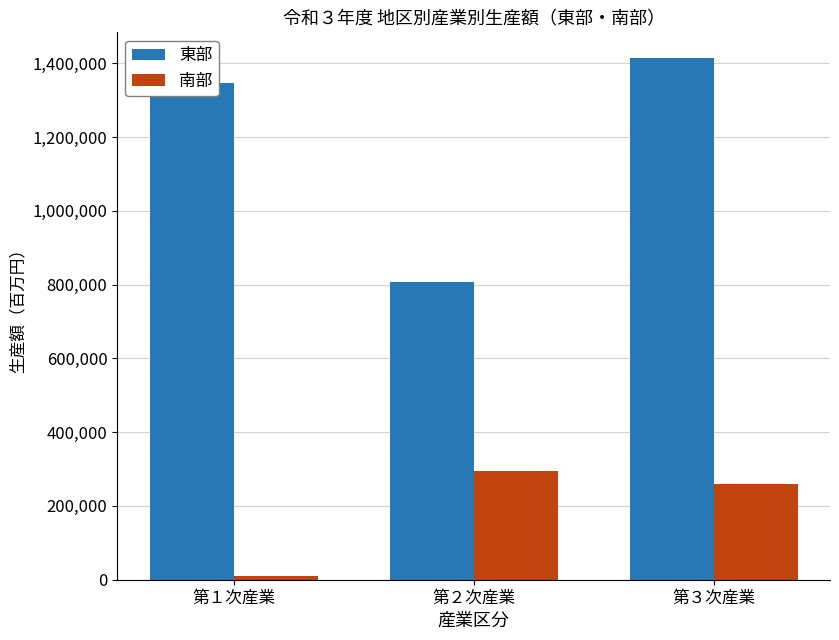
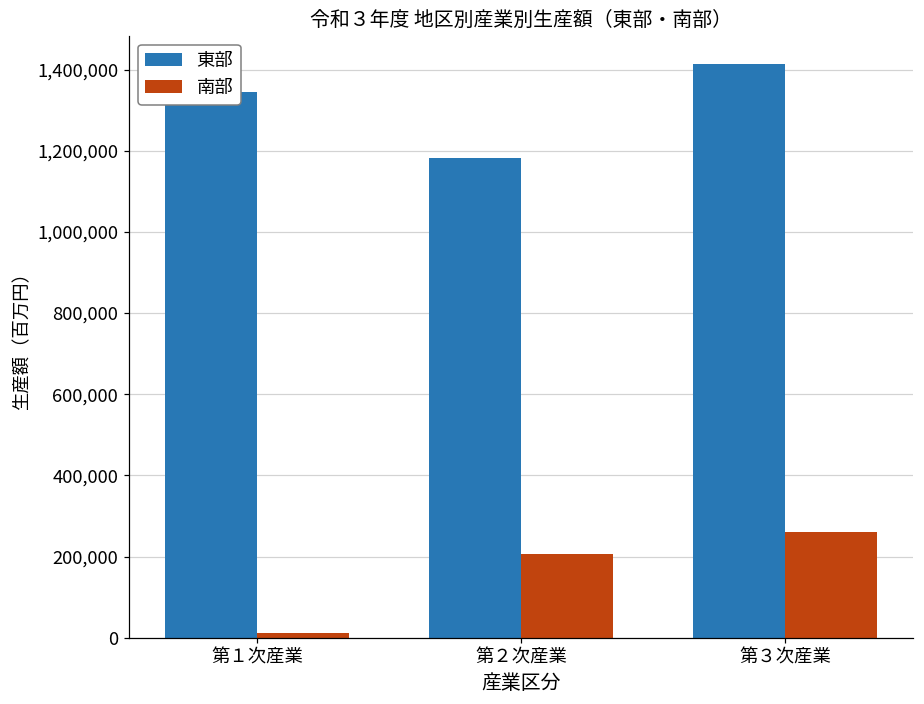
東部, 第２次産業: 810,000 -> 1,180,000
南部, 第２次産業: 300,000 -> 210,000
